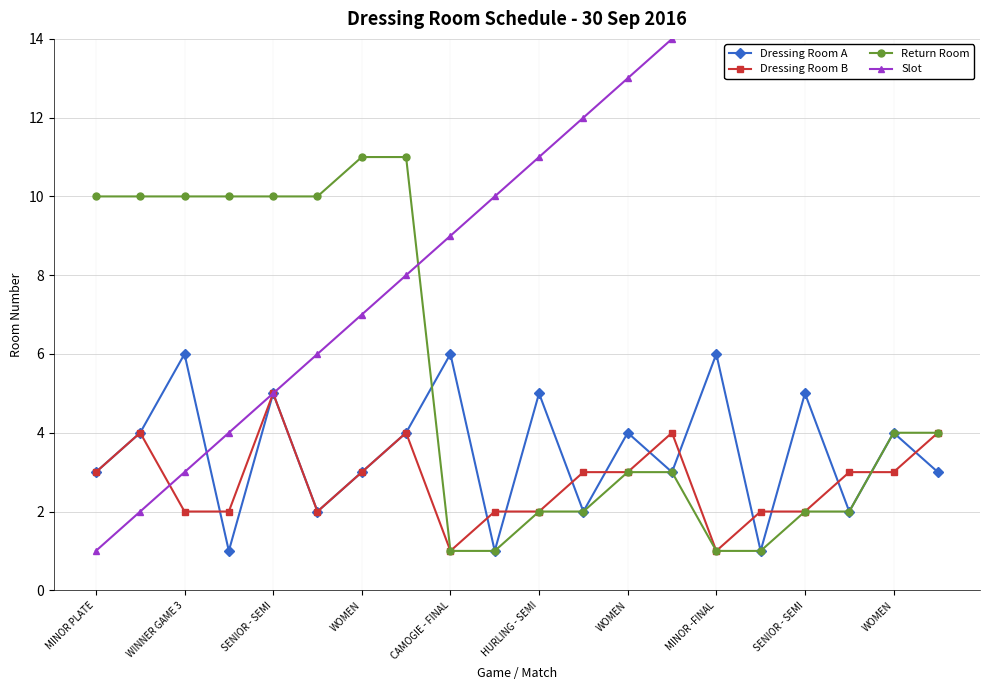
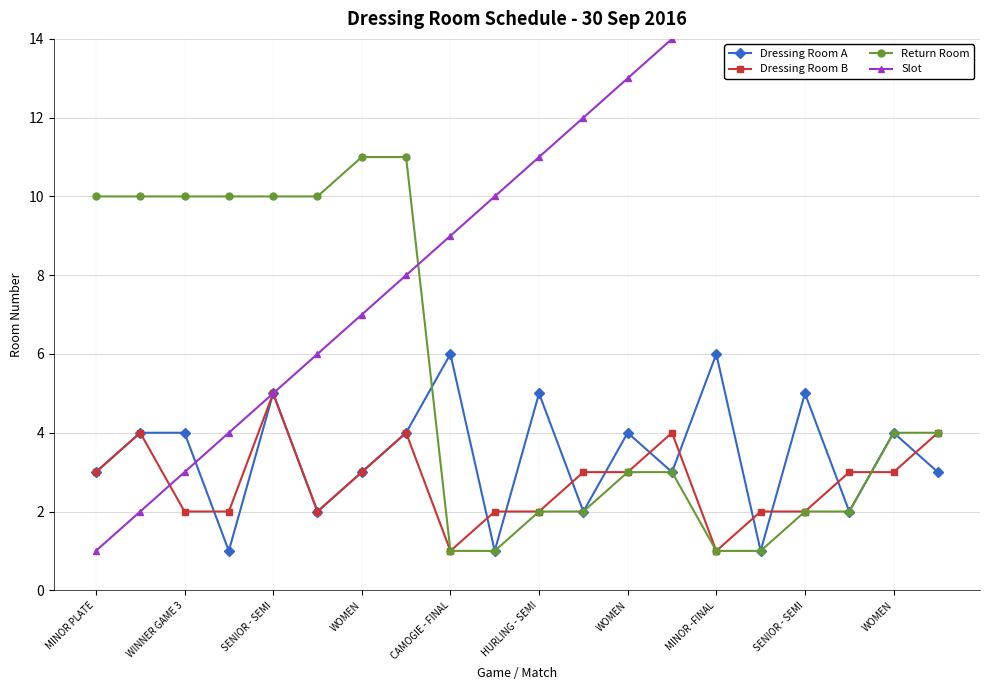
Dressing Room A, WINNER GAME 3: 6 -> 4
